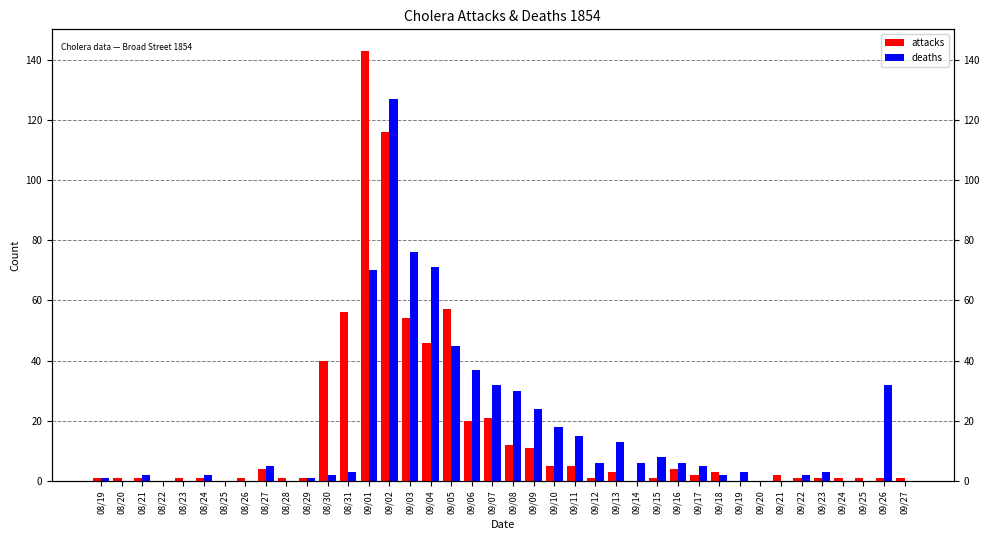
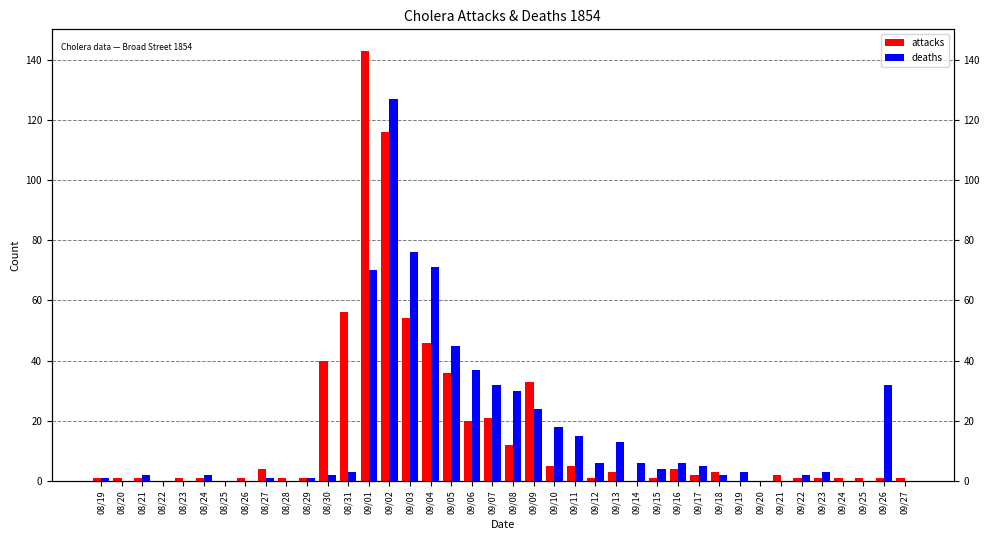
deaths, 08/27: 5 -> 1
attacks, 09/05: 57 -> 36
attacks, 09/09: 11 -> 33
deaths, 09/15: 8 -> 4
